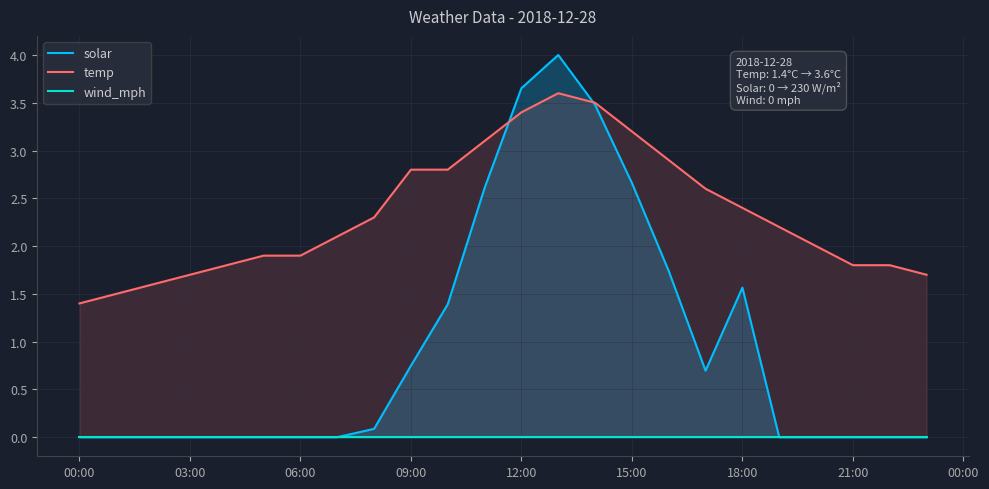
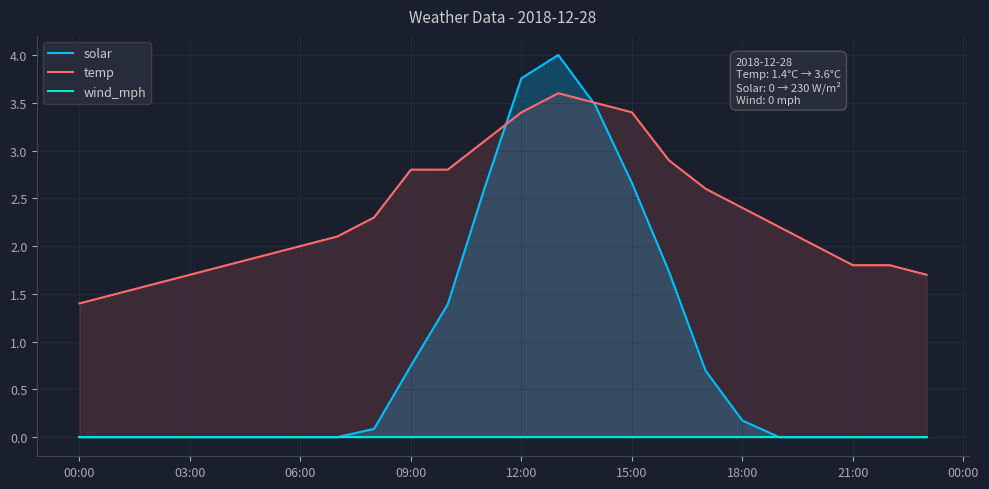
temp, 06:00: 1.9 -> 2.0
solar, 12:00: 3.7 -> 3.8
temp, 15:00: 3.2 -> 3.4
solar, 18:00: 1.6 -> 0.2
